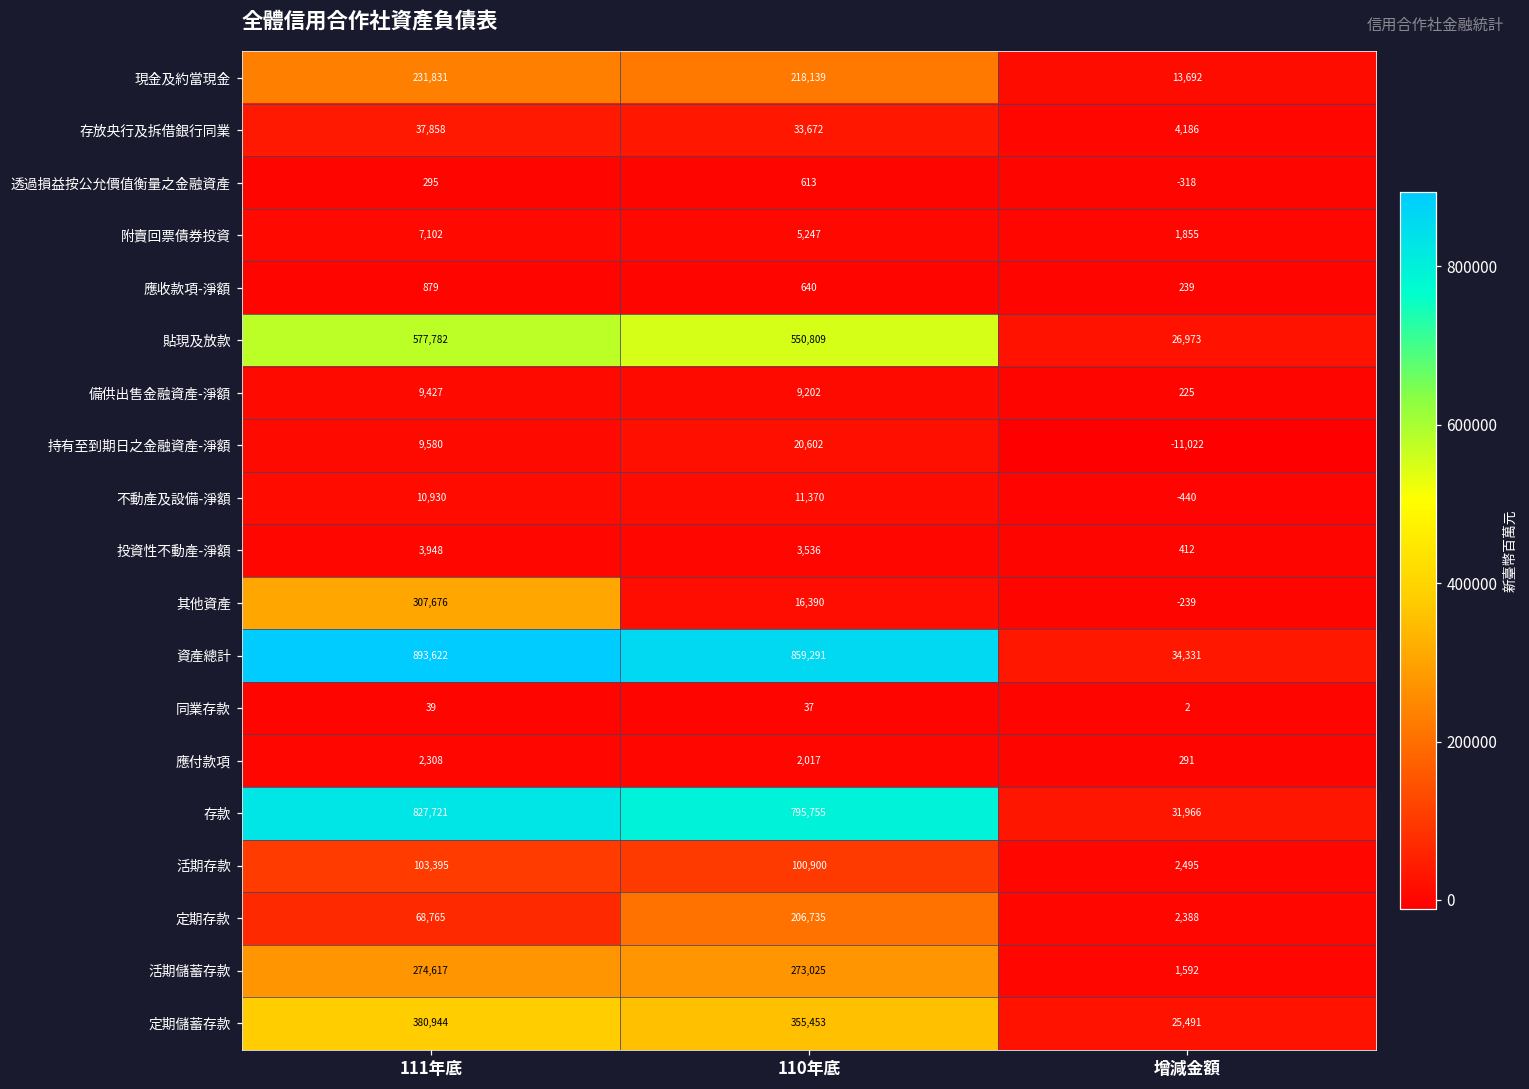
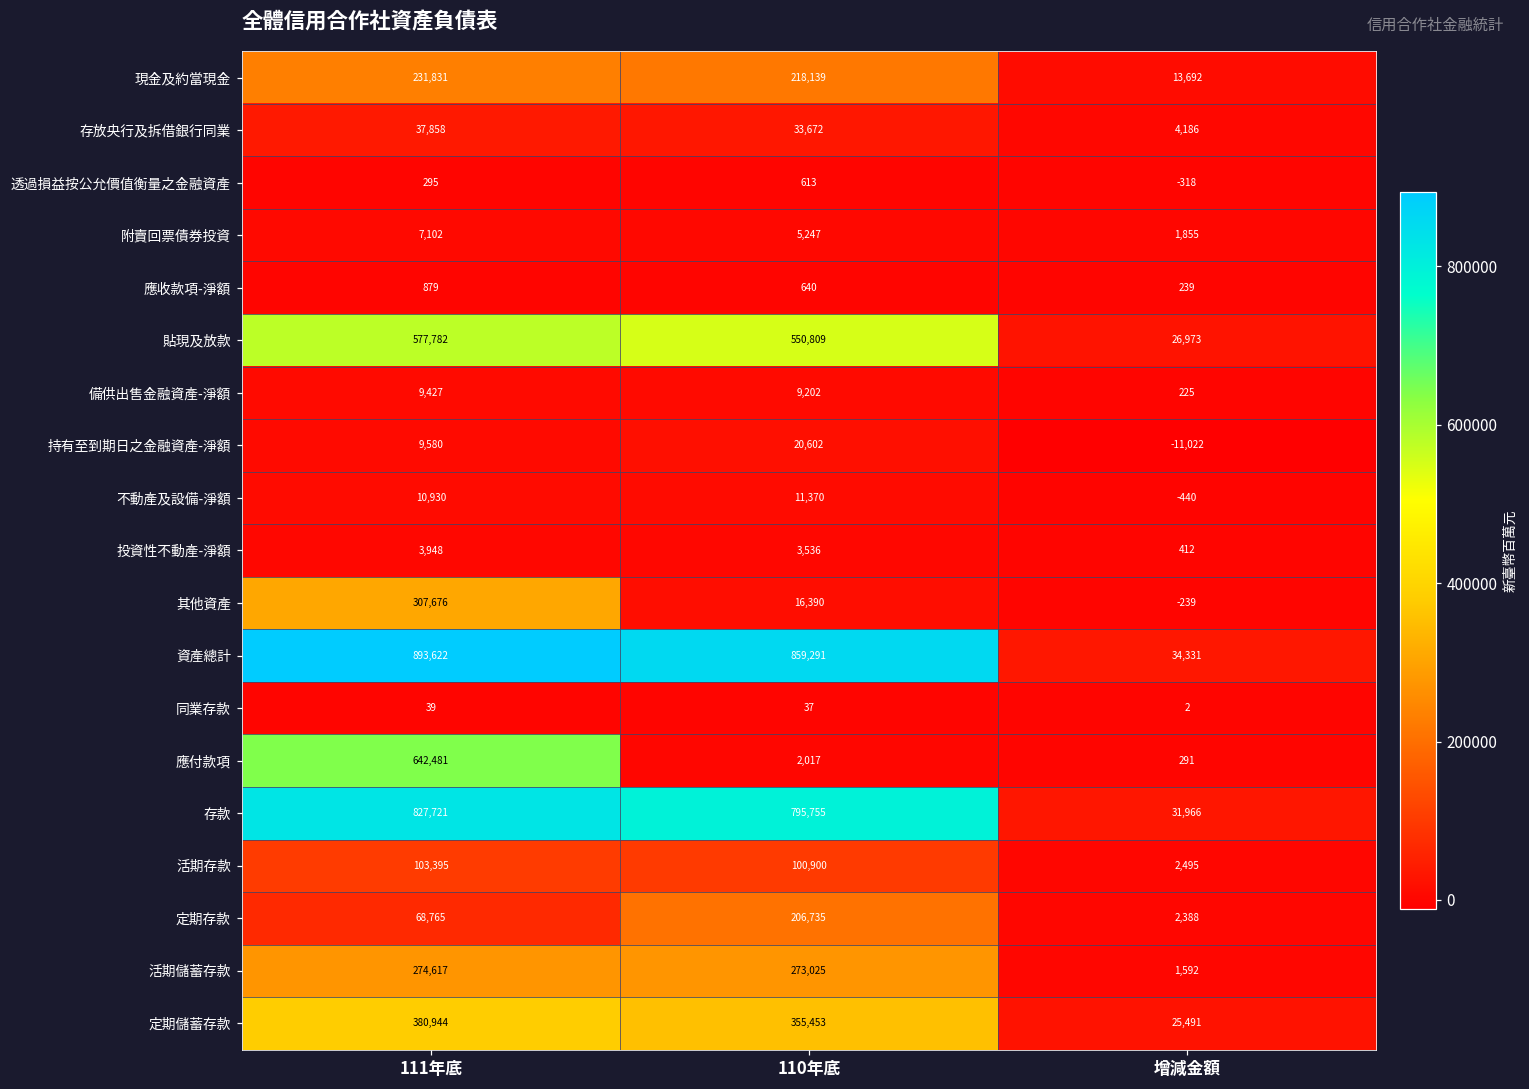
應付款項, 111年底: 2,308 -> 642,481
